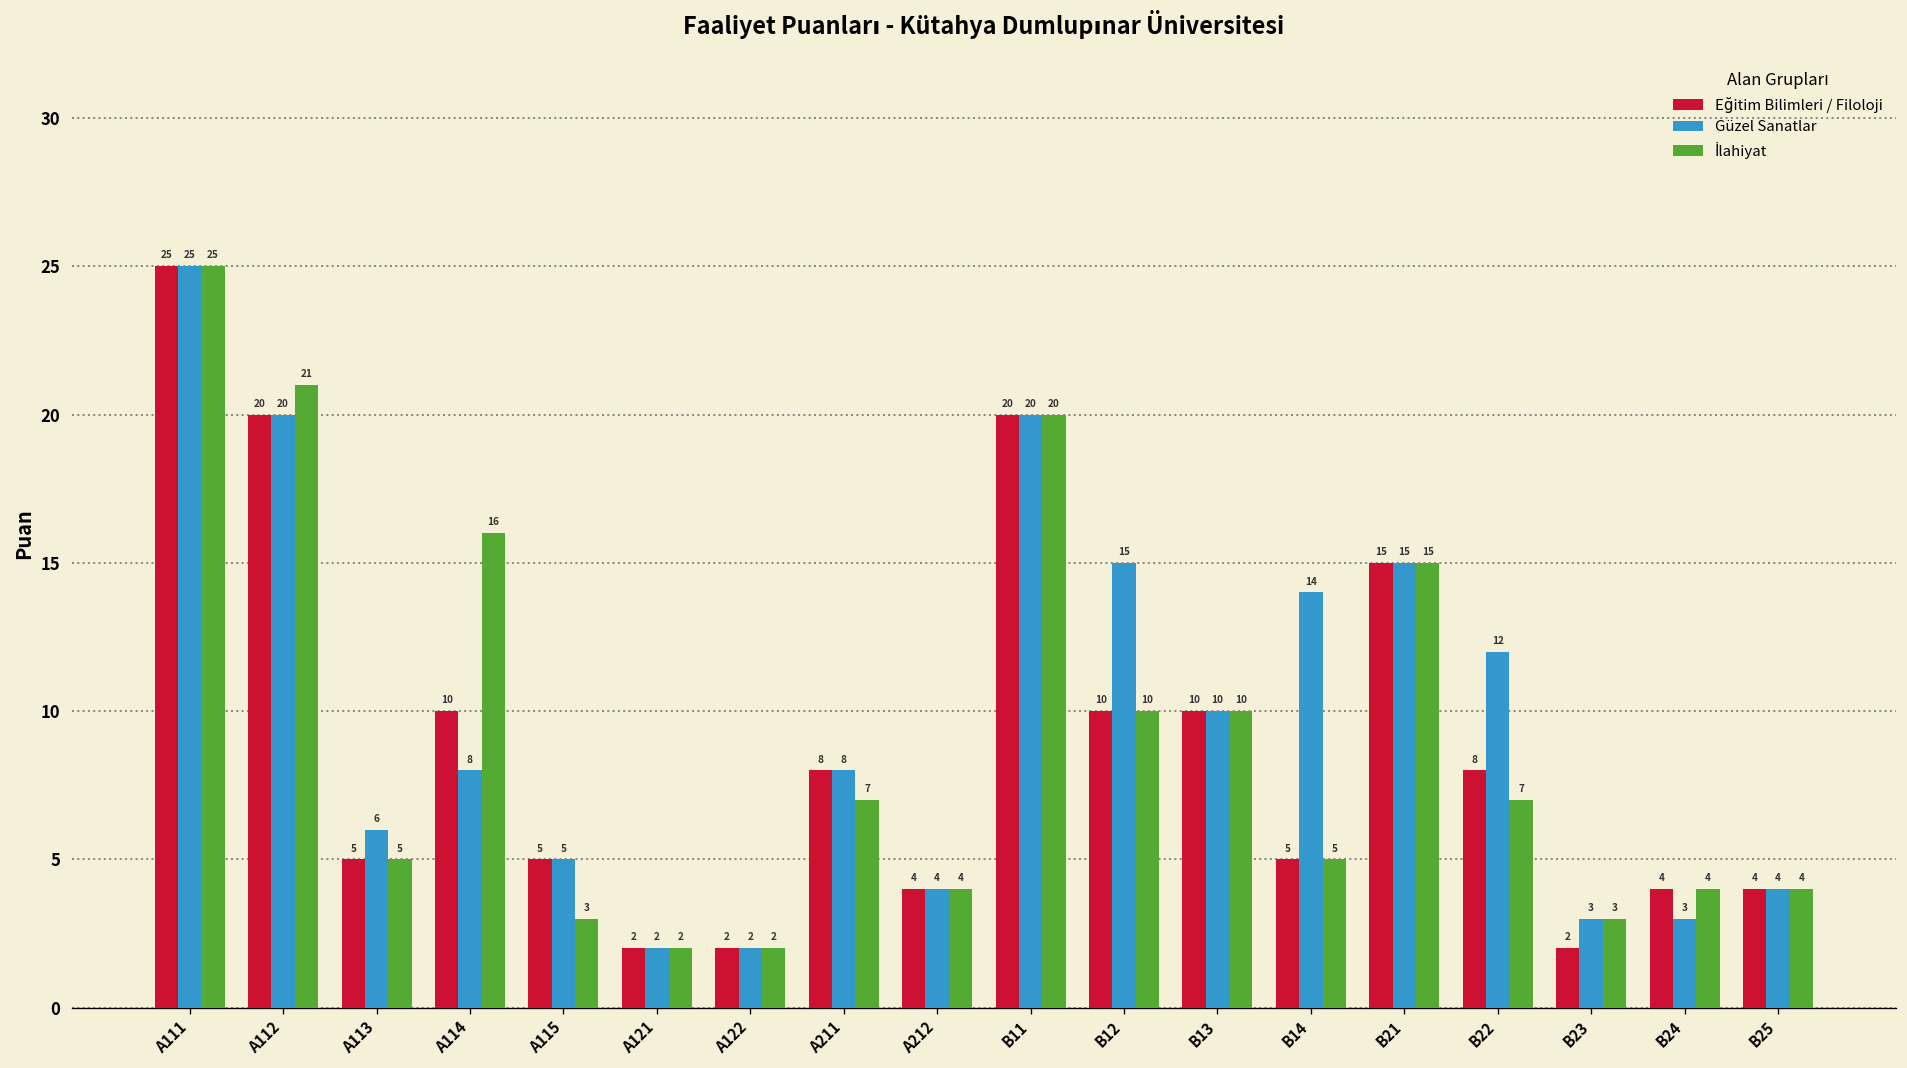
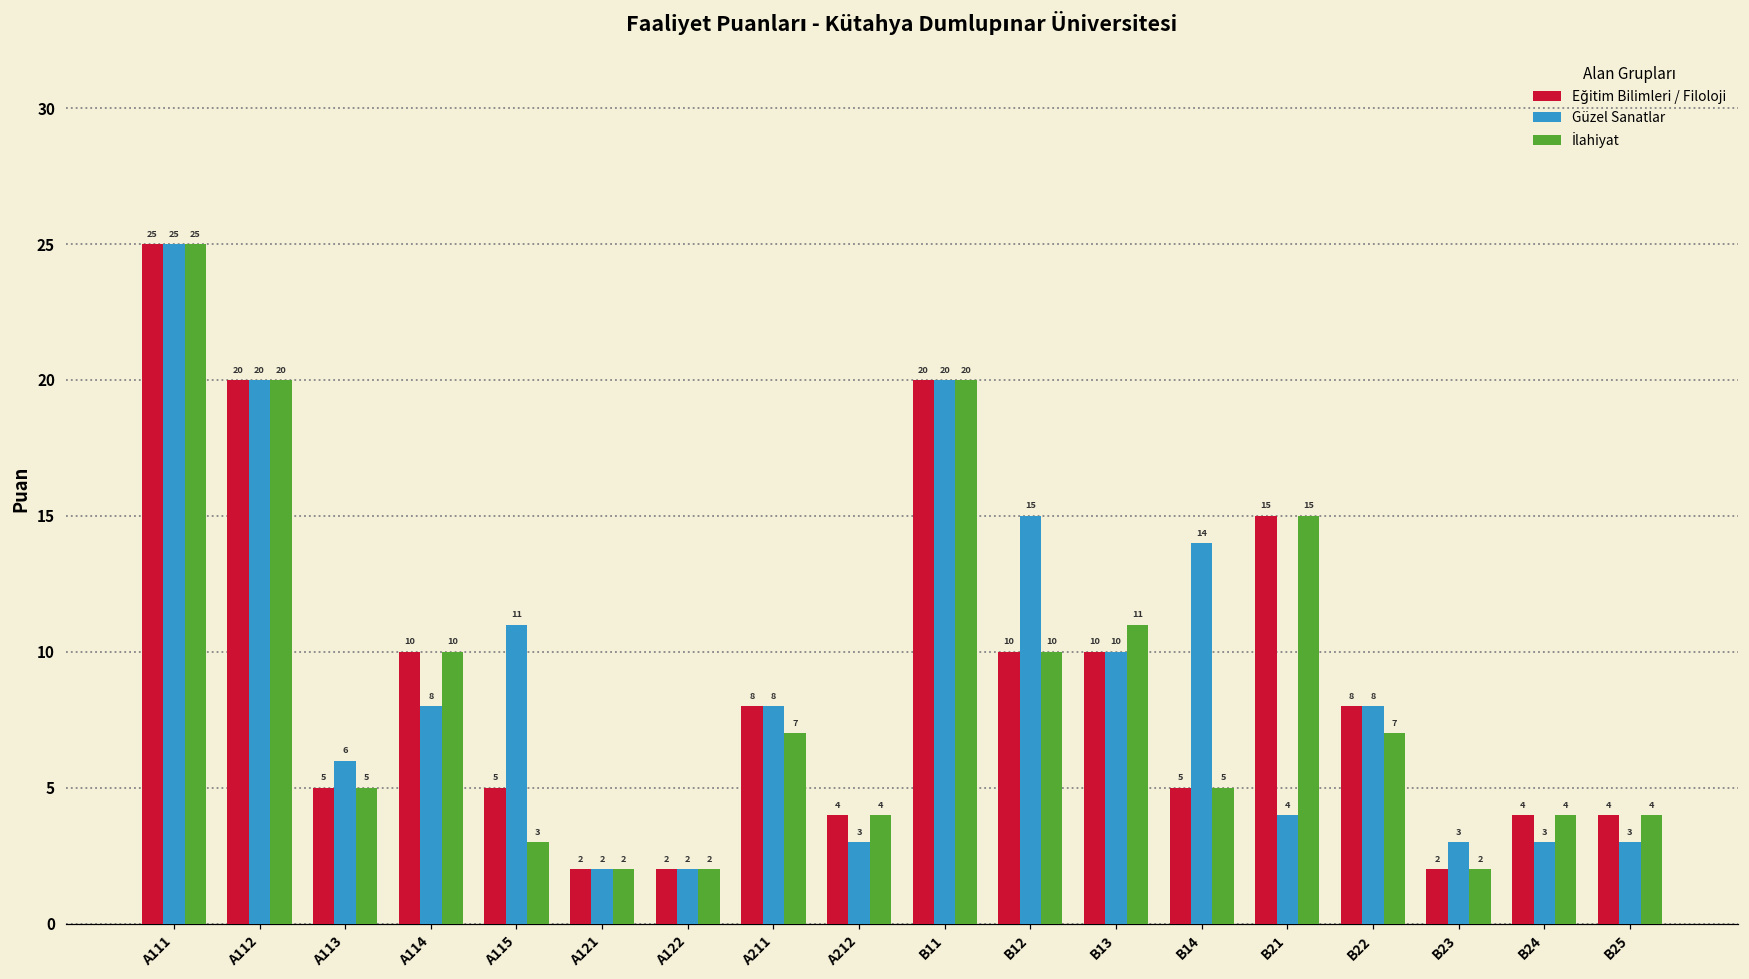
İlahiyat, A112: 21 -> 20
İlahiyat, A114: 16 -> 10
Güzel Sanatlar, A115: 5 -> 11
Güzel Sanatlar, A212: 4 -> 3
İlahiyat, B13: 10 -> 11
Güzel Sanatlar, B21: 15 -> 4
Güzel Sanatlar, B22: 12 -> 8
İlahiyat, B23: 3 -> 2
Güzel Sanatlar, B25: 4 -> 3
